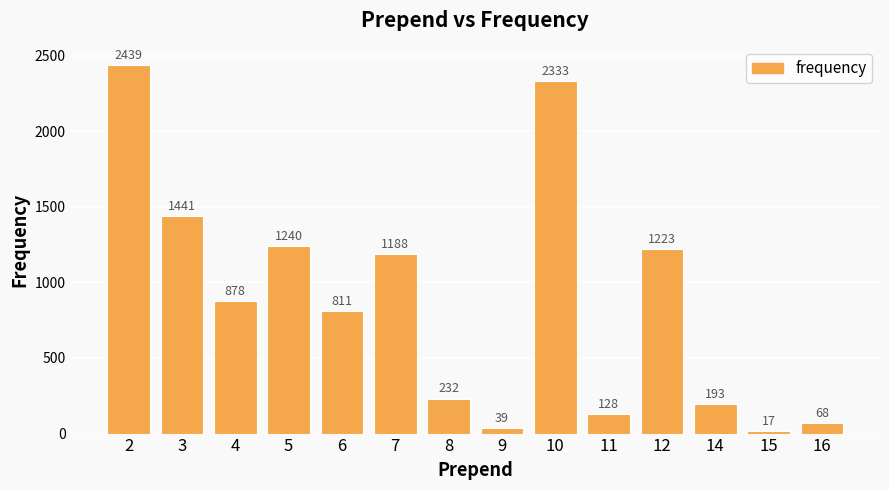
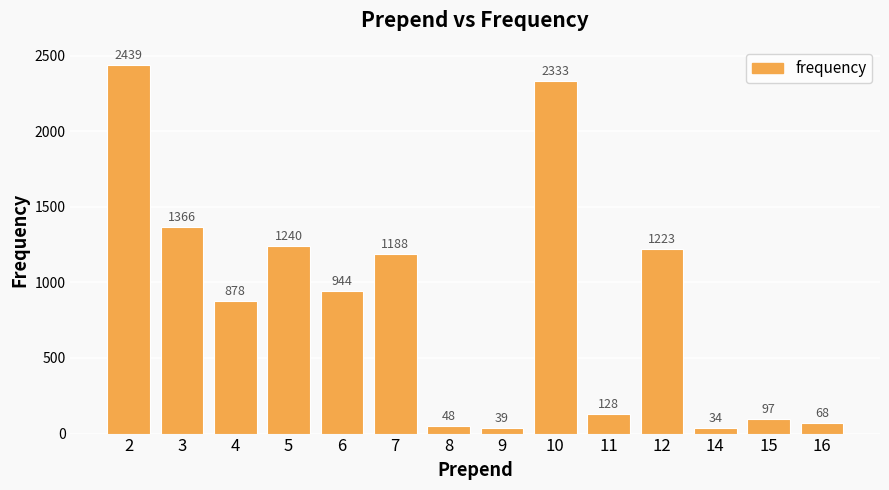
3: 1441 -> 1366
6: 811 -> 944
8: 232 -> 48
14: 193 -> 34
15: 17 -> 97
